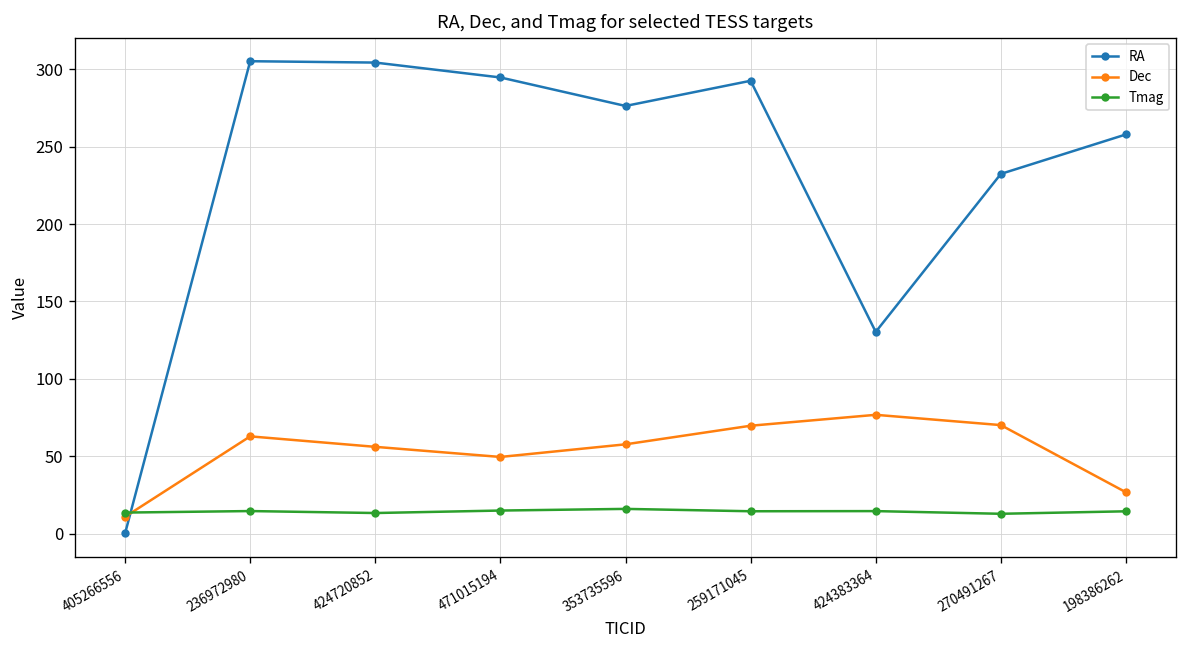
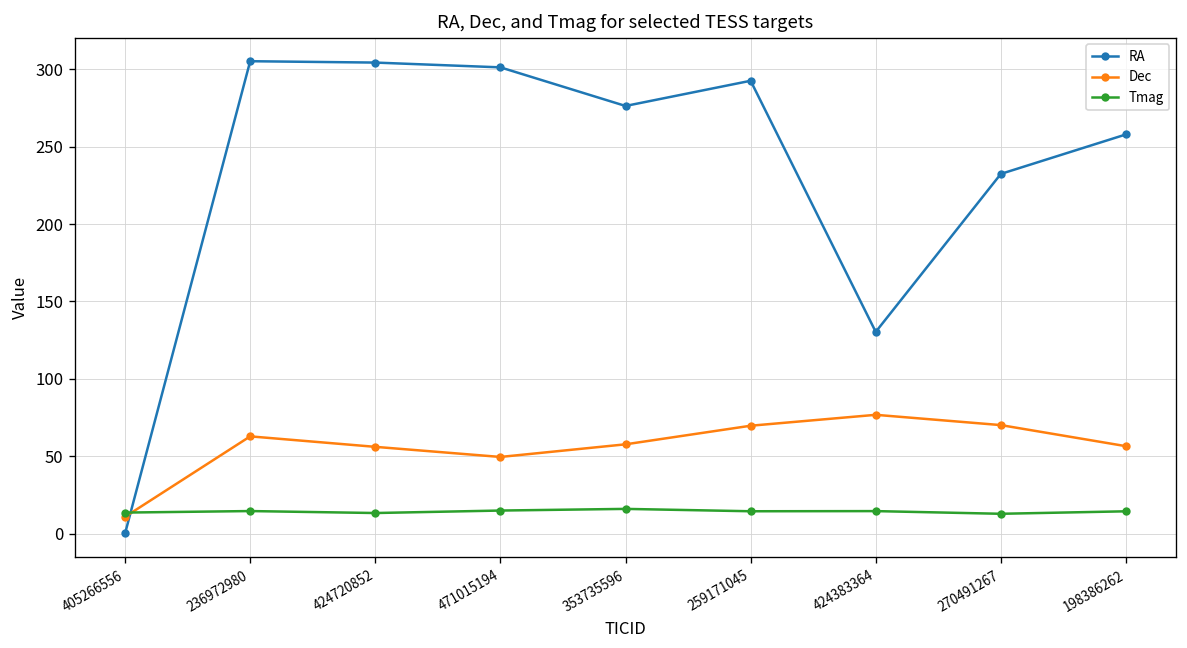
RA, 471015194: 295 -> 301
Dec, 198386262: 27 -> 57
